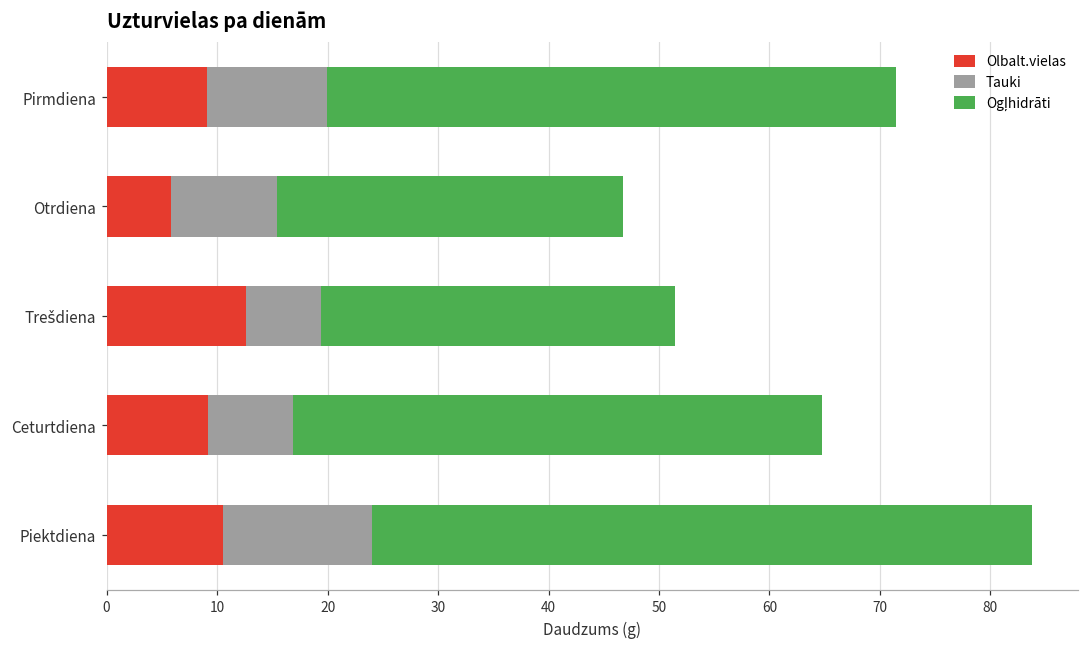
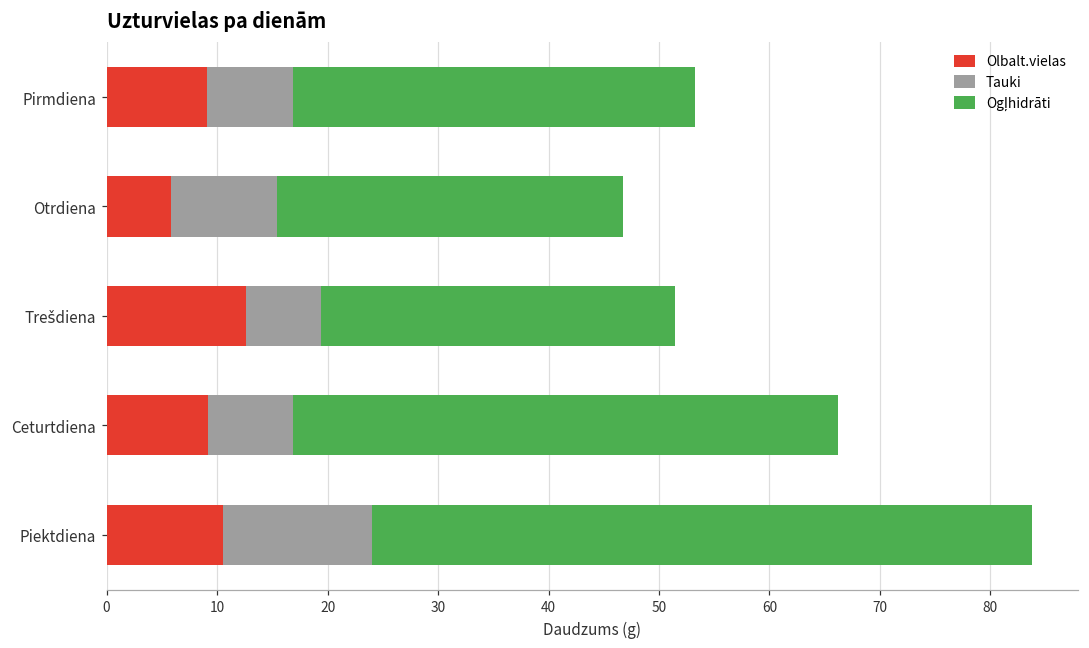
Tauki, Pirmdiena: 10.9 -> 7.8
Ogļhidrāti, Pirmdiena: 51.5 -> 36.3
Ogļhidrāti, Ceturtdiena: 47.9 -> 49.3
